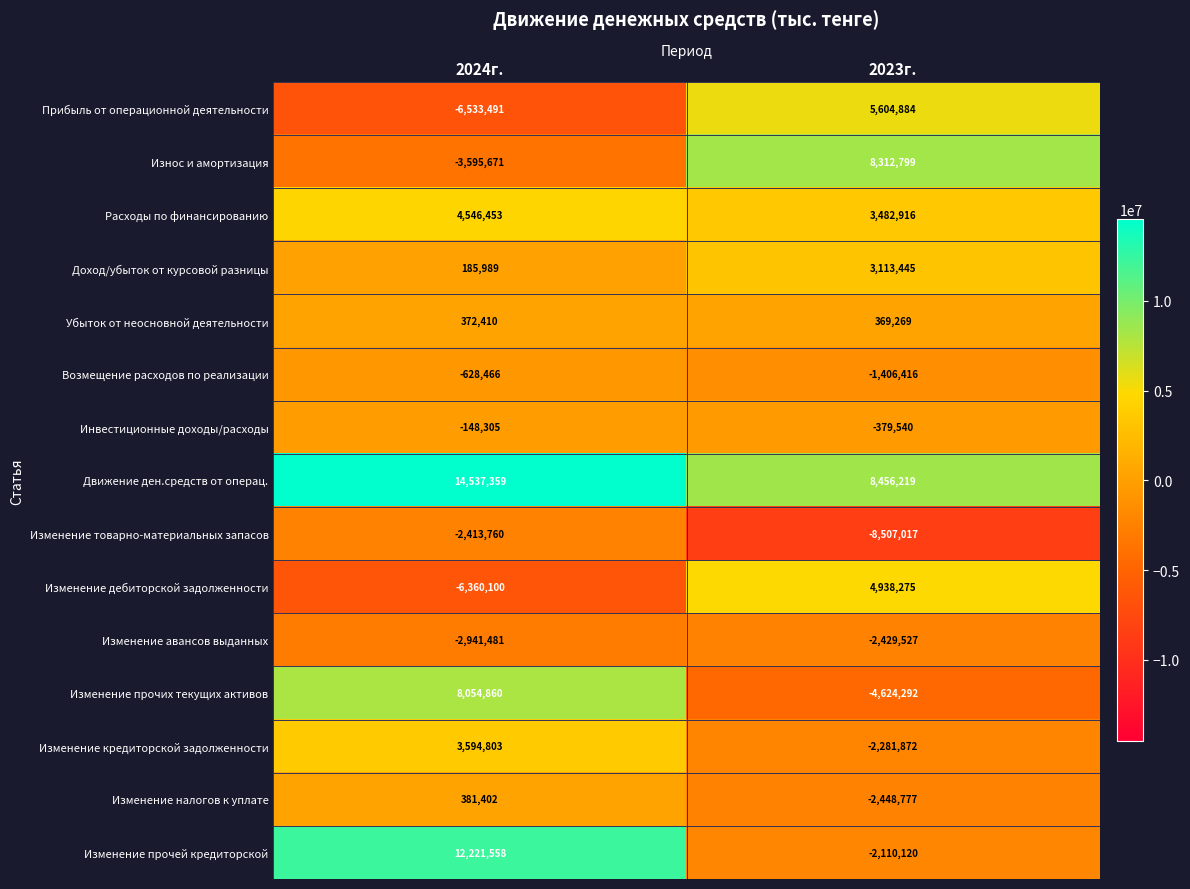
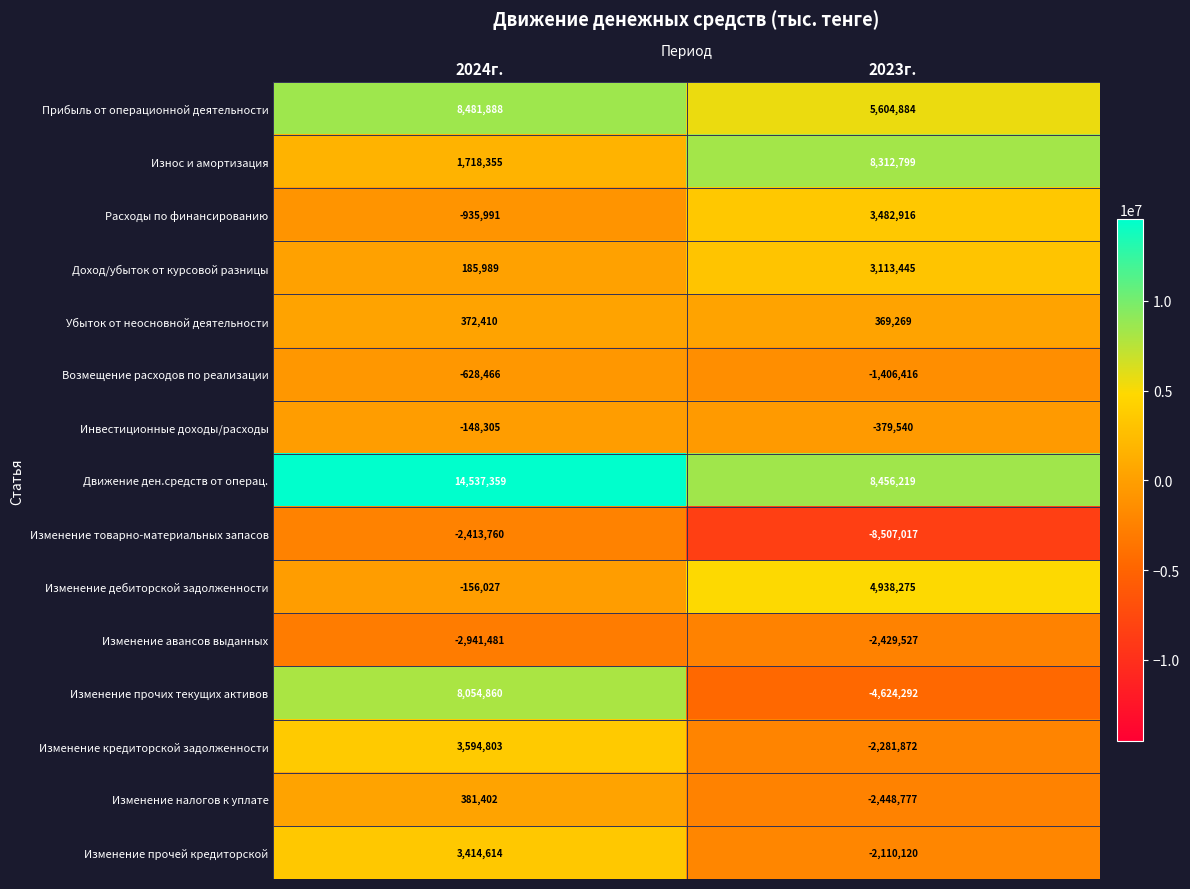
Прибыль от операционной деятельности, 2024г.: -6,533,491 -> 8,481,888
Износ и амортизация, 2024г.: -3,595,671 -> 1,718,355
Расходы по финансированию, 2024г.: 4,546,453 -> -935,991
Изменение дебиторской задолженности, 2024г.: -6,360,100 -> -156,027
Изменение прочей кредиторской, 2024г.: 12,221,558 -> 3,414,614
